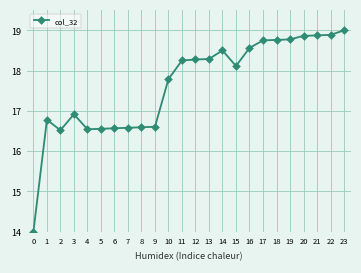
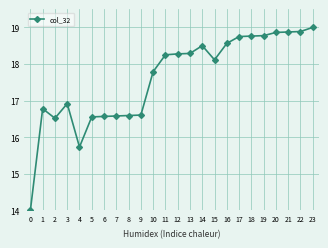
4: 16.5 -> 15.7
